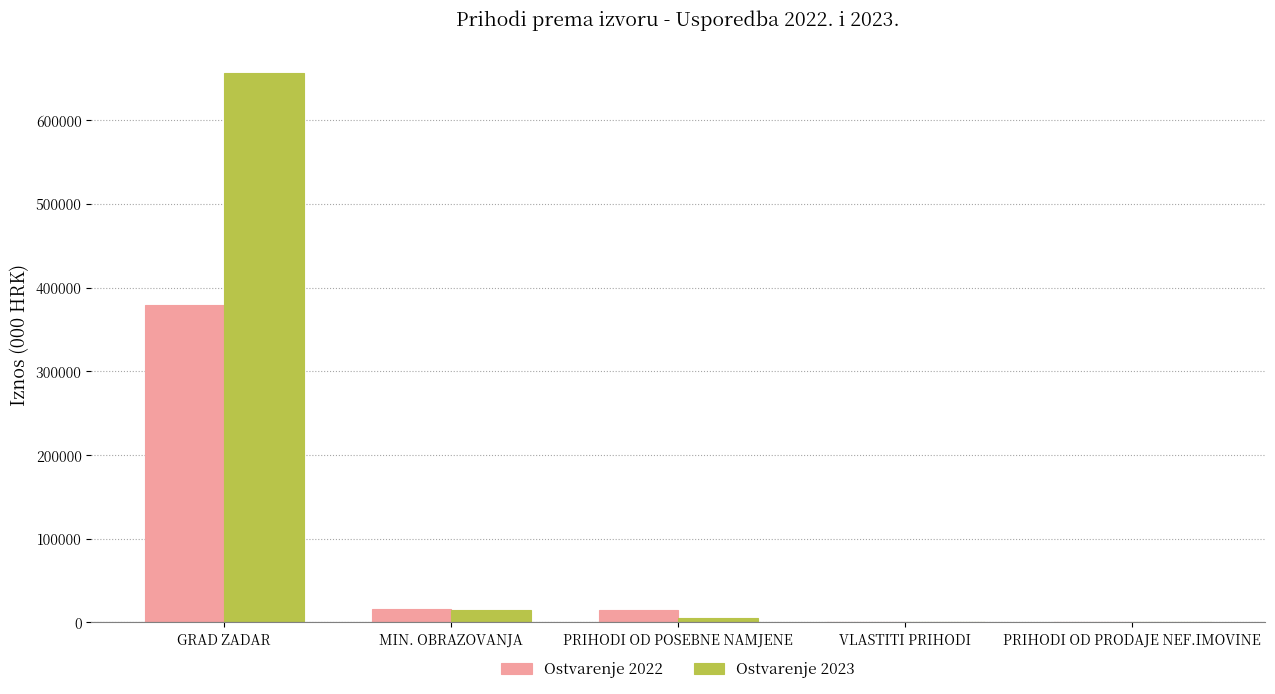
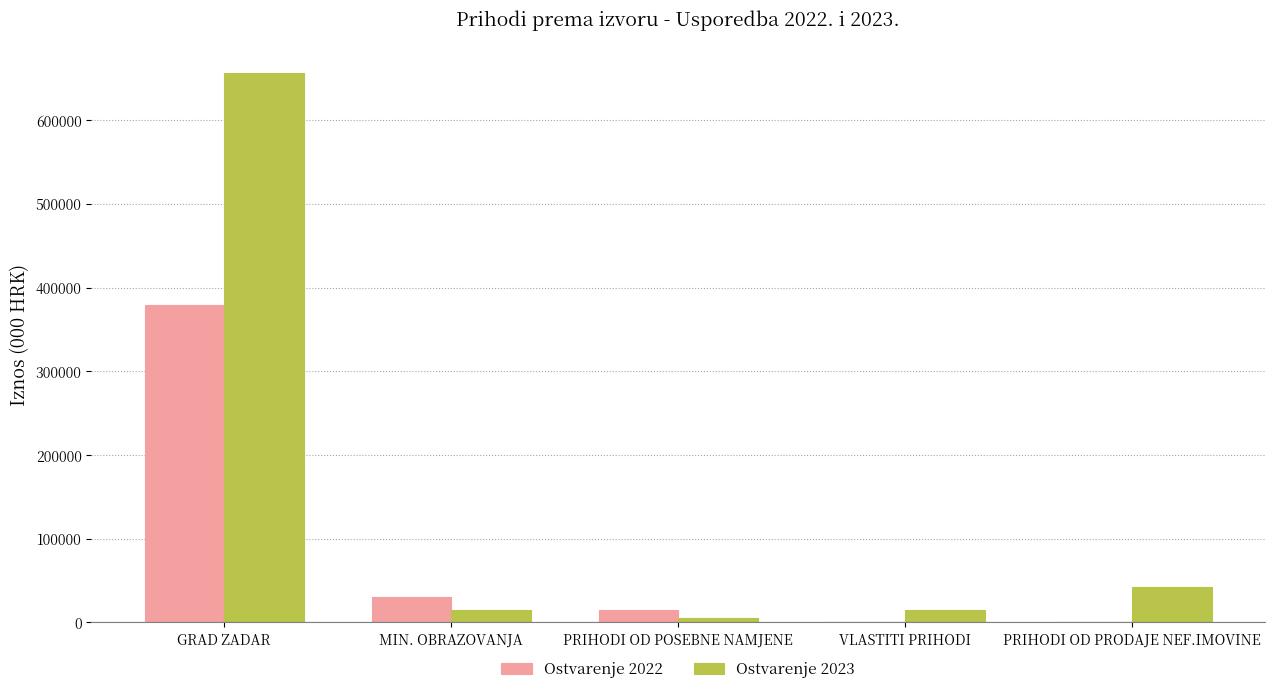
Ostvarenje 2022, MIN. OBRAZOVANJA: 20000 -> 30000
Ostvarenje 2023, VLASTITI PRIHODI: 0 -> 10000
Ostvarenje 2023, PRIHODI OD PRODAJE NEF.IMOVINE: 0 -> 40000
